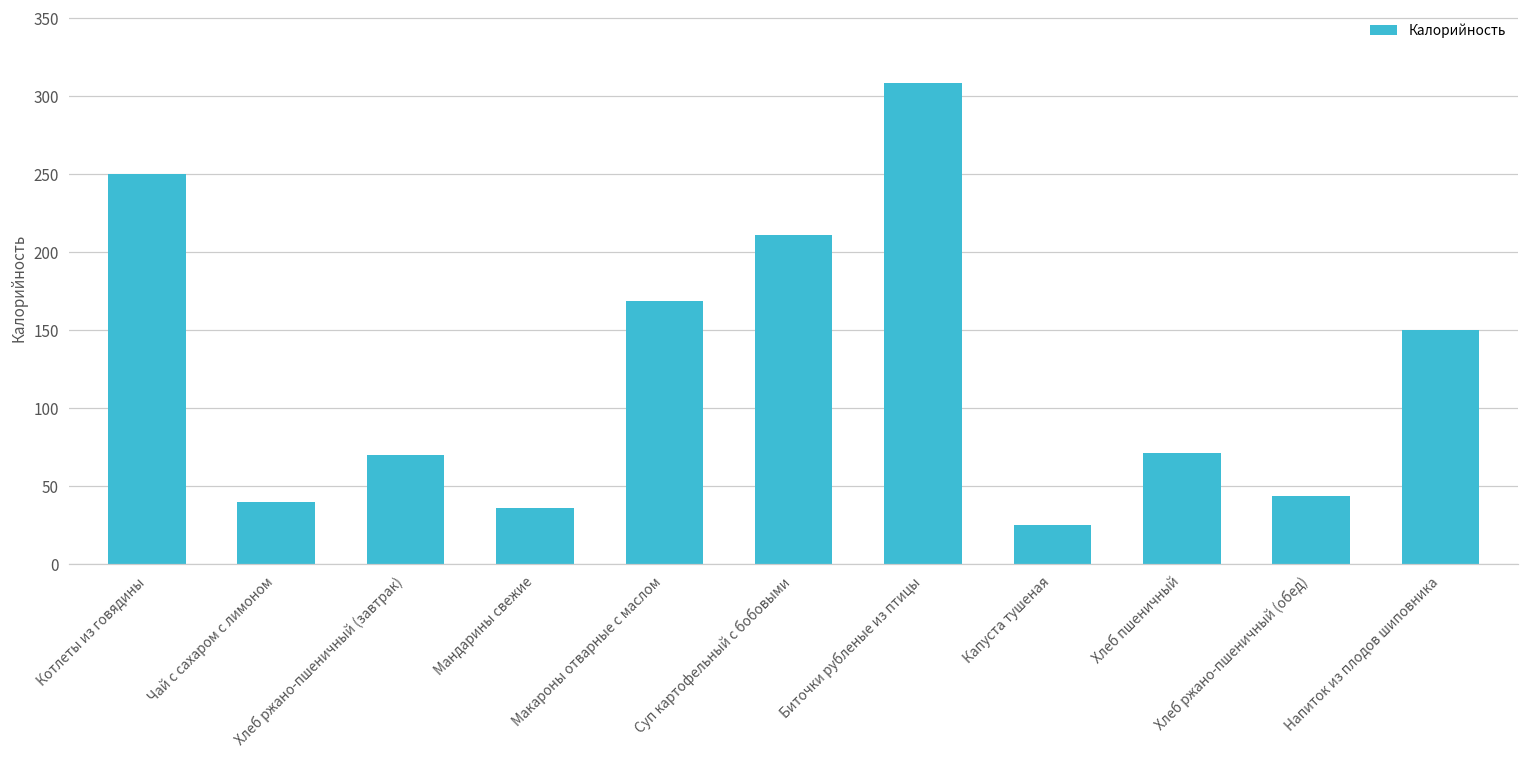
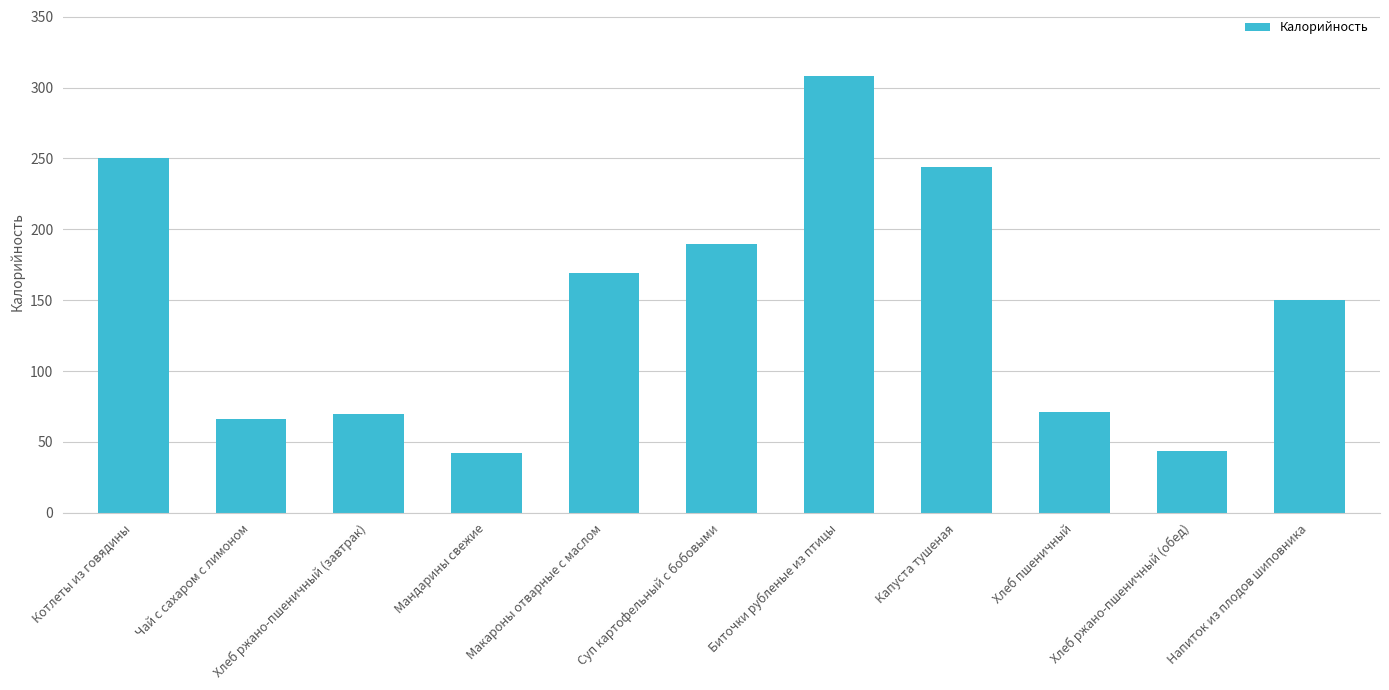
Чай с сахаром с лимоном: 40 -> 66
Мандарины свежие: 36 -> 42
Суп картофельный с бобовыми: 211 -> 190
Капуста тушеная: 25 -> 244
